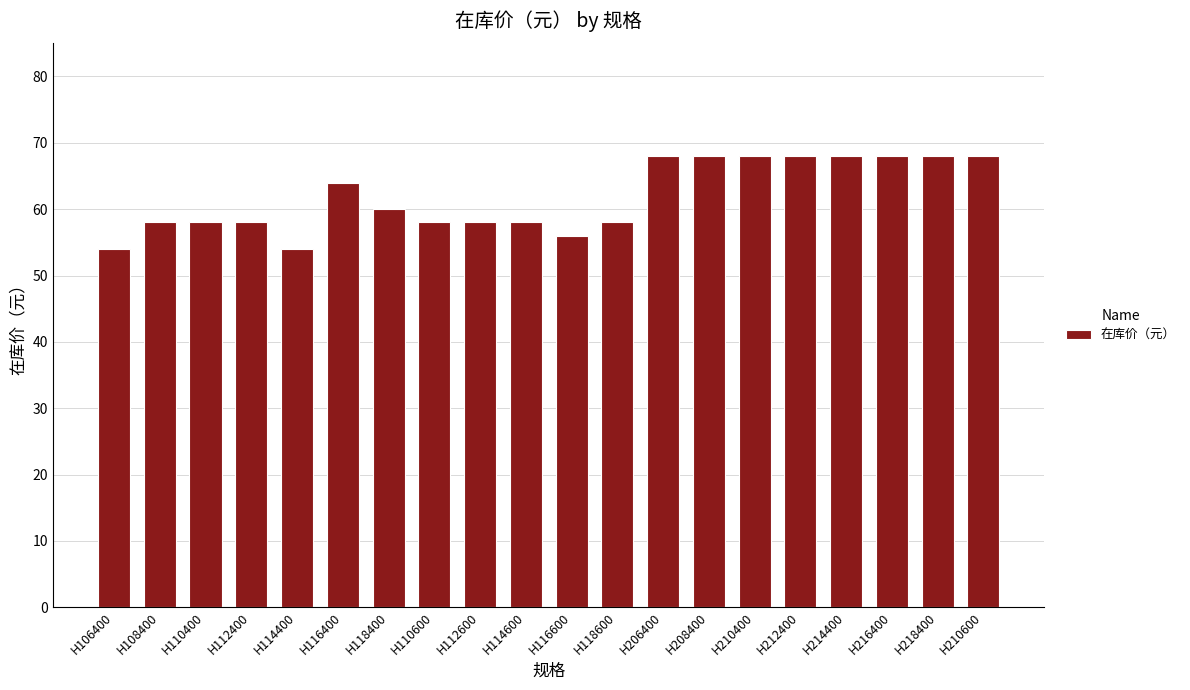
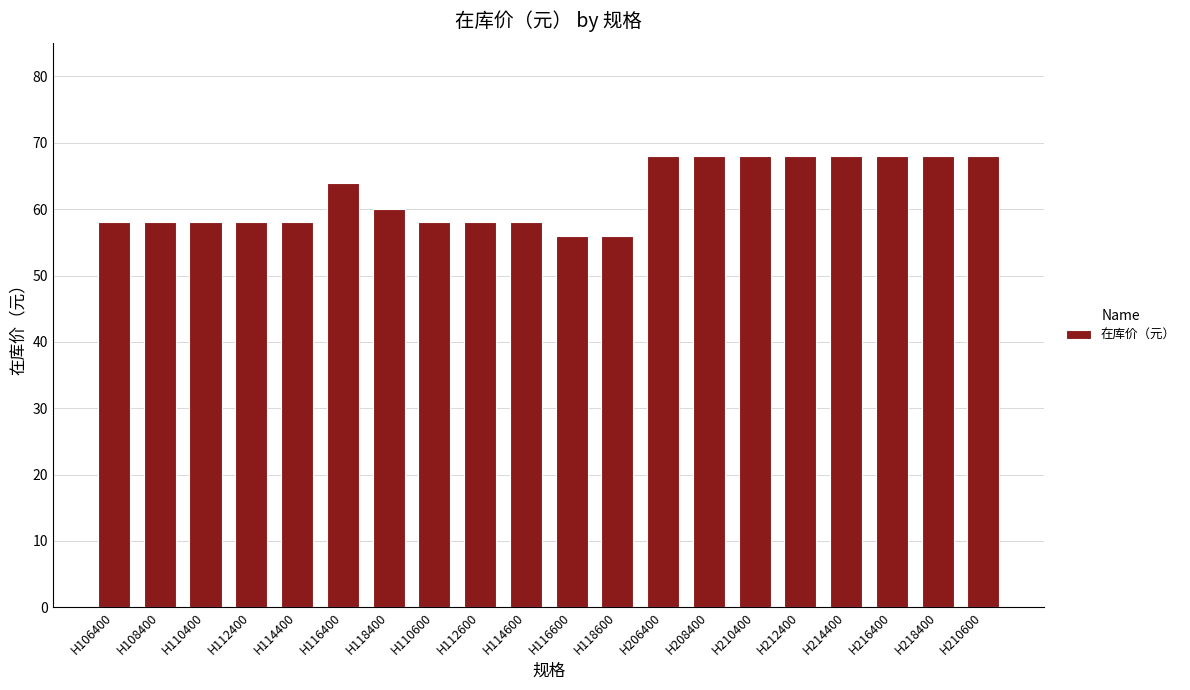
H106400: 54 -> 58
H114400: 54 -> 58
H118600: 58 -> 56
